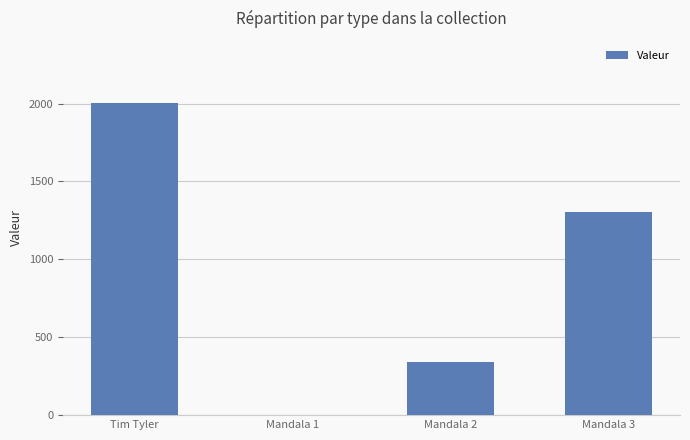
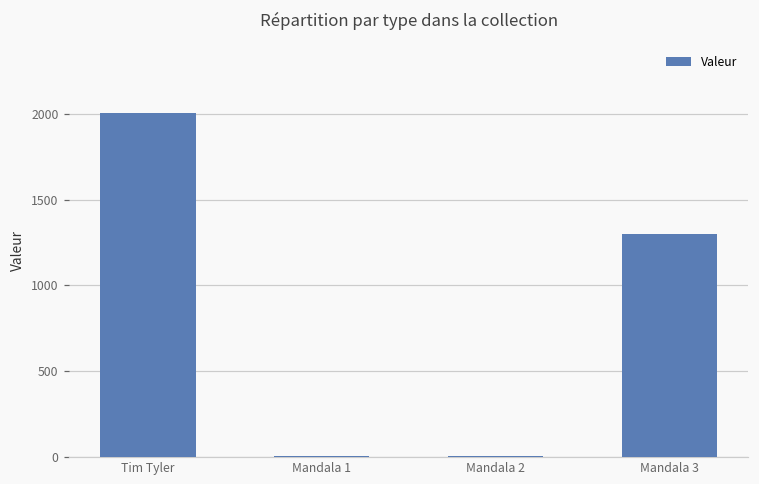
Mandala 2: 340 -> 0
